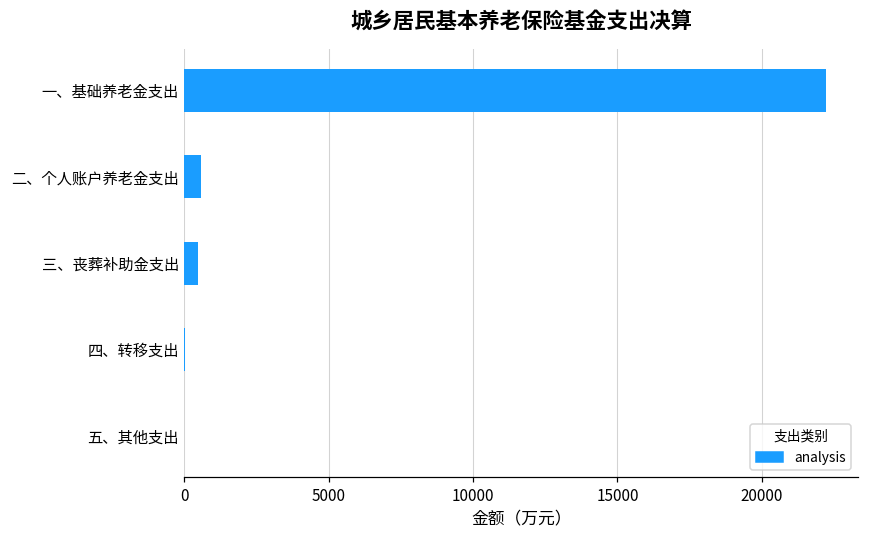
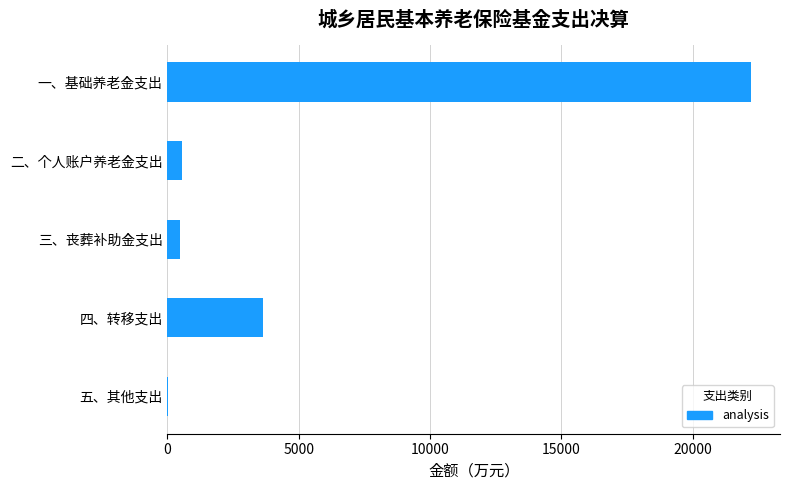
四、转移支出: 0 -> 3600
